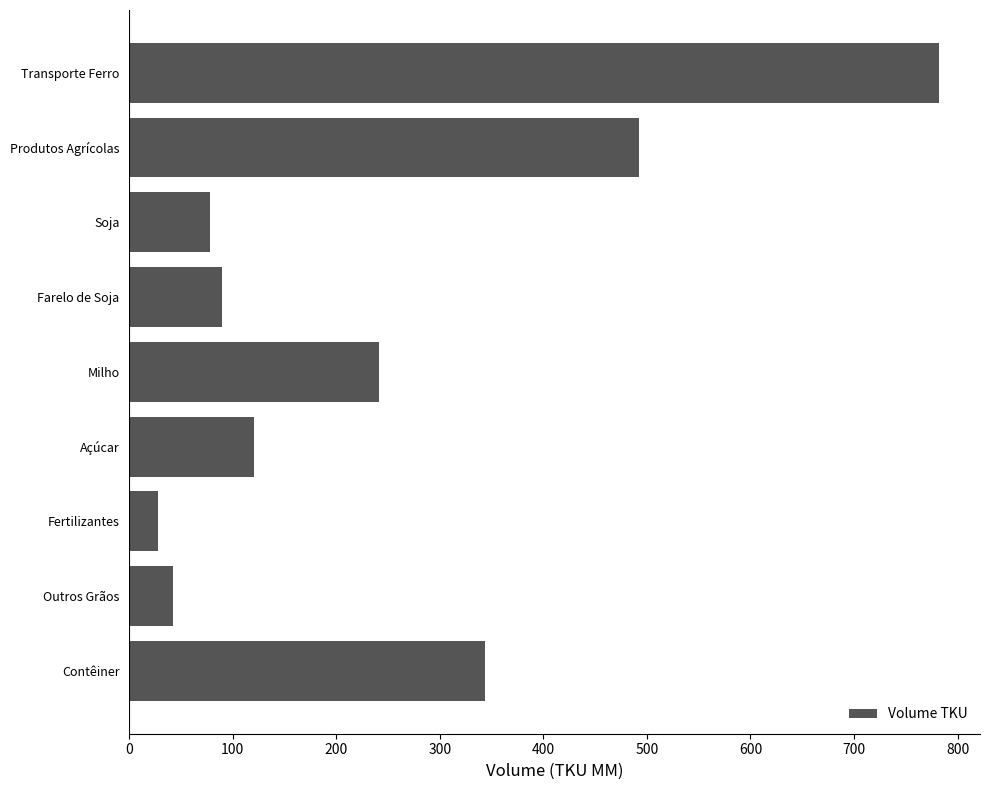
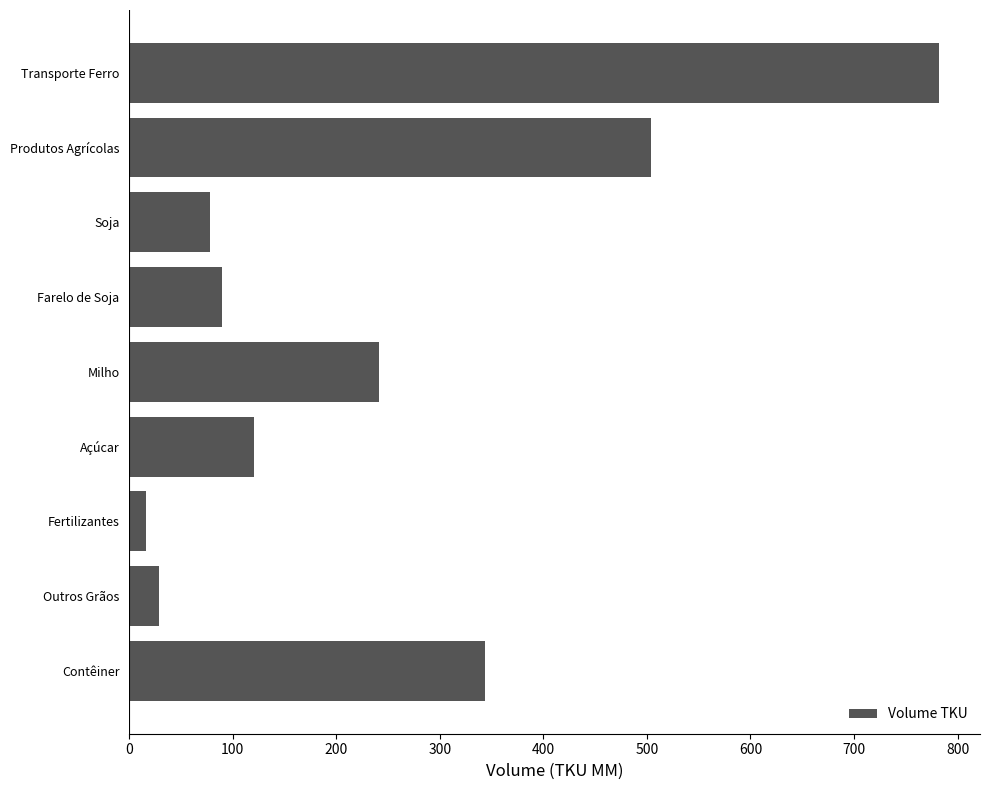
Produtos Agrícolas: 492 -> 504
Fertilizantes: 28 -> 16
Outros Grãos: 42 -> 29
